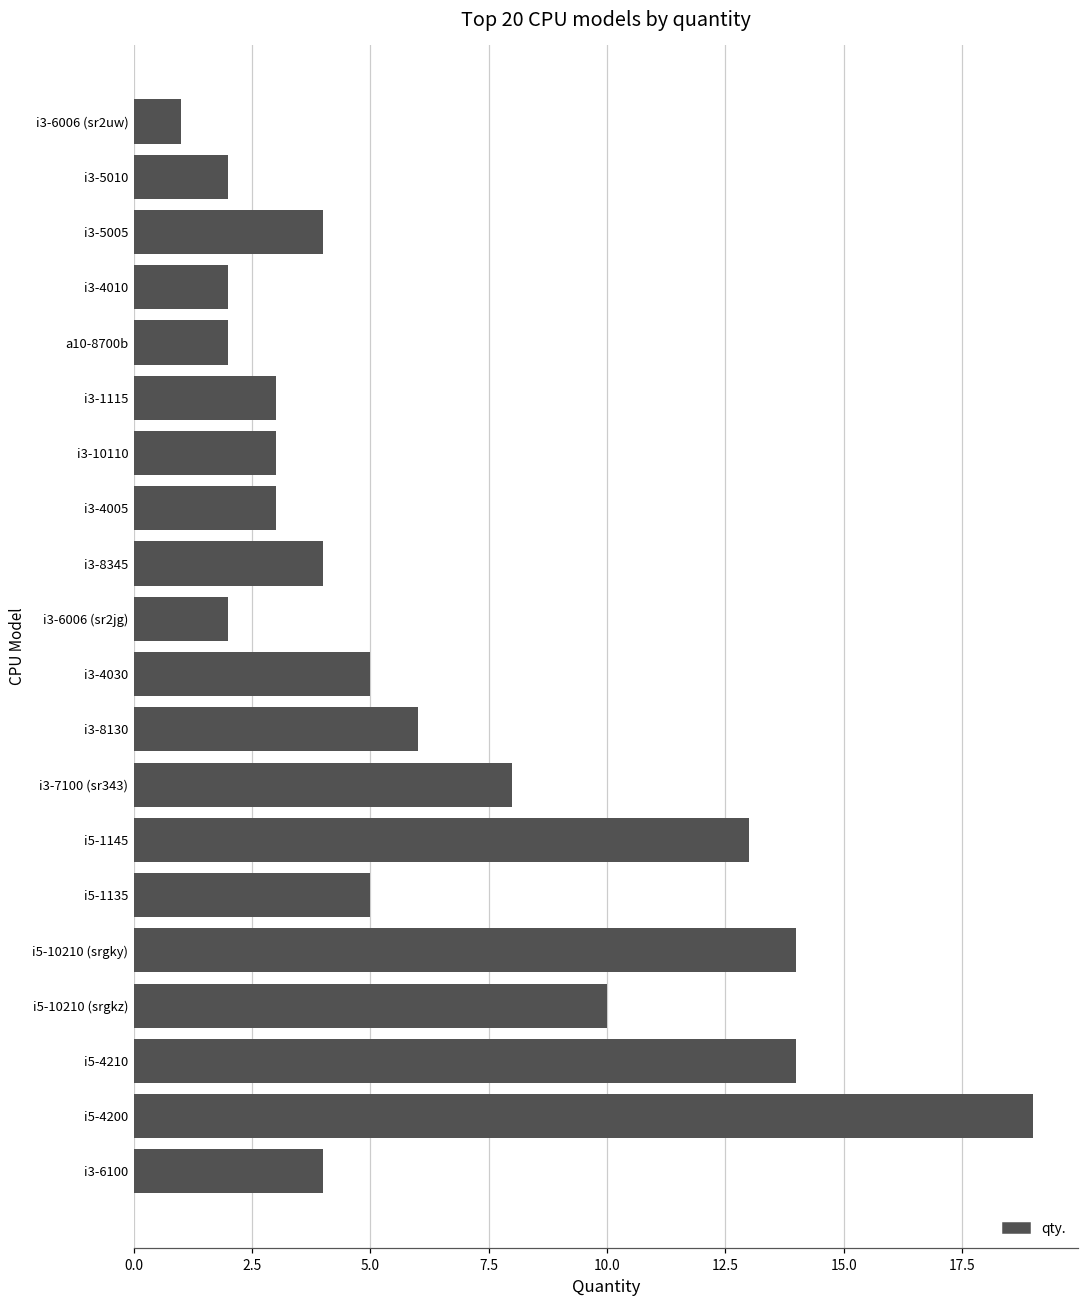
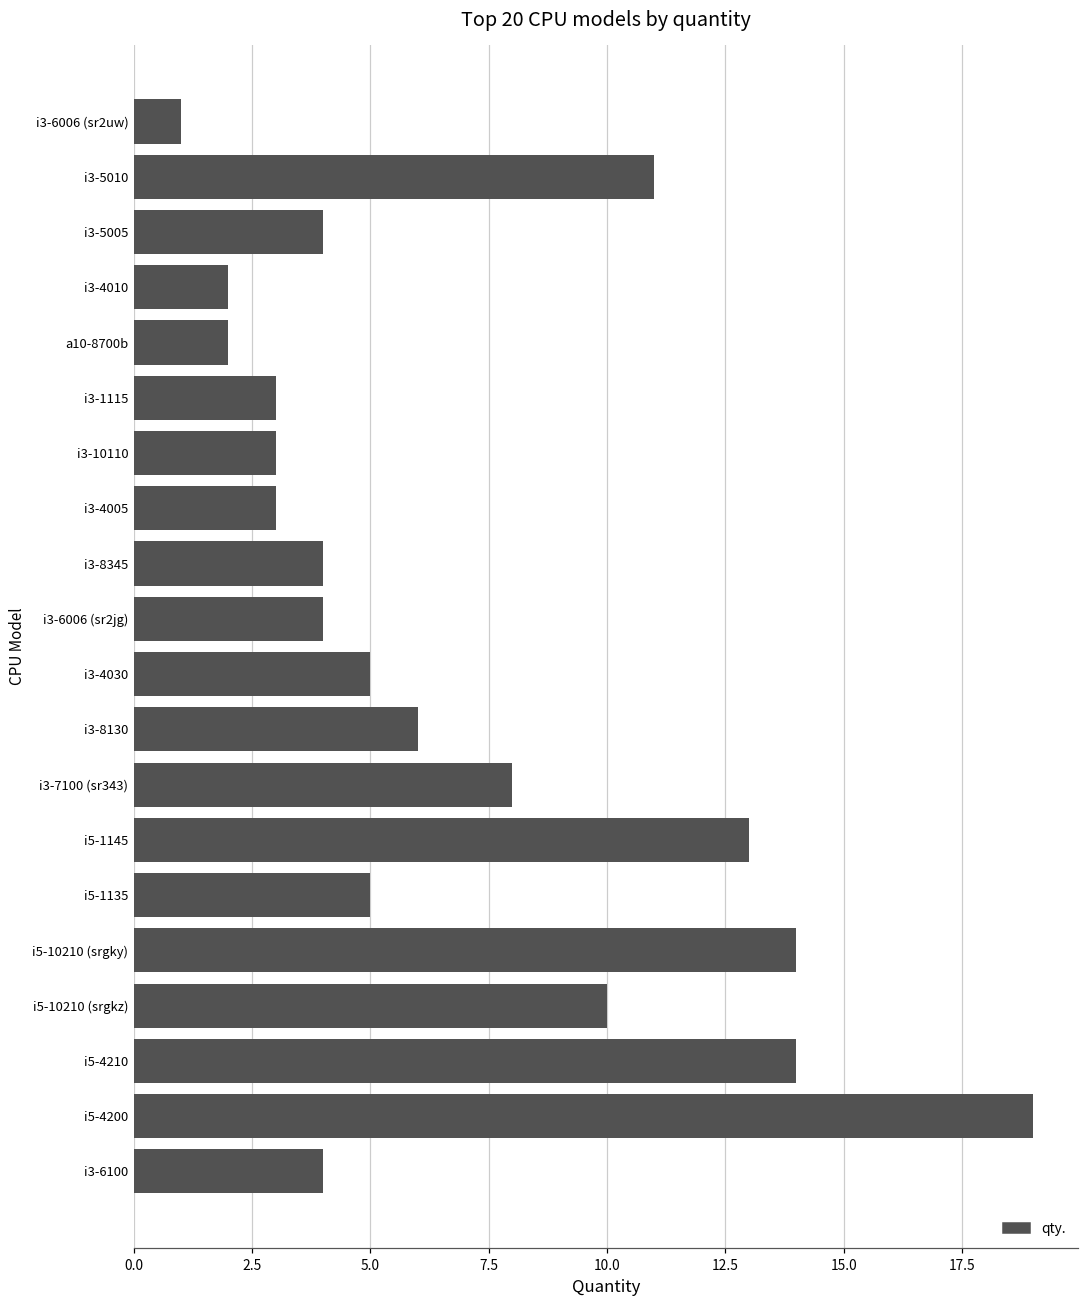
i3-5010: 2 -> 11
i3-6006 (sr2jg): 2 -> 4
